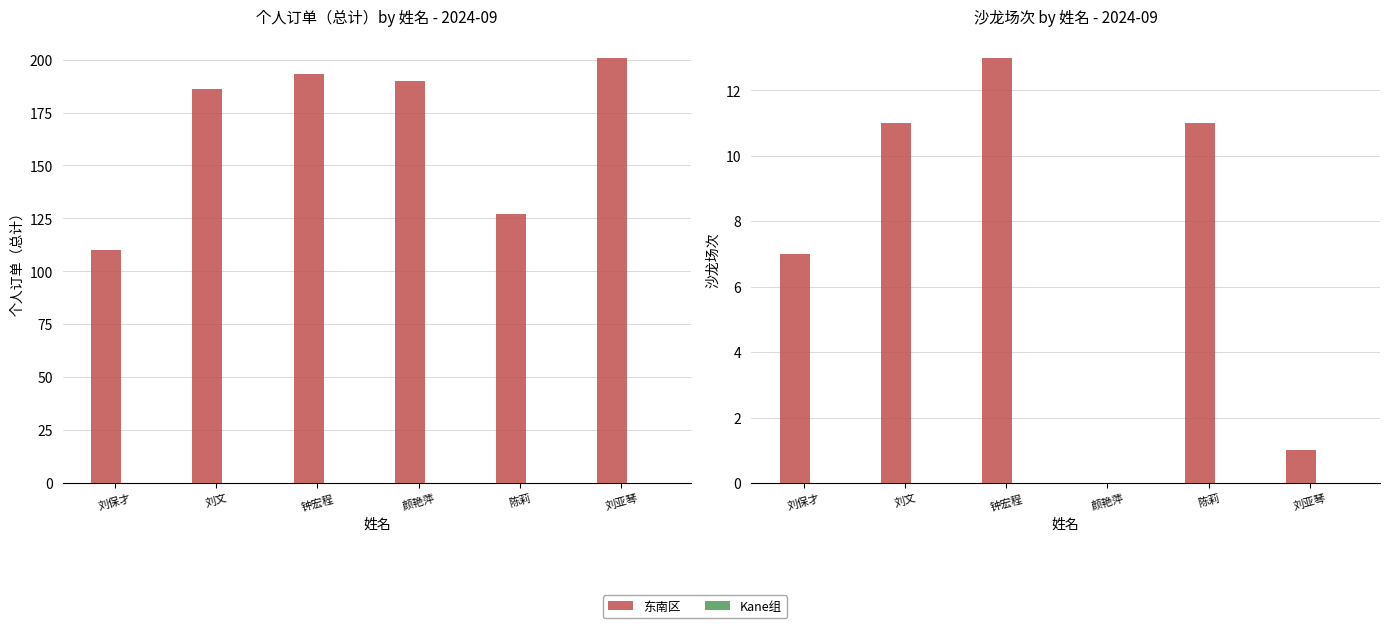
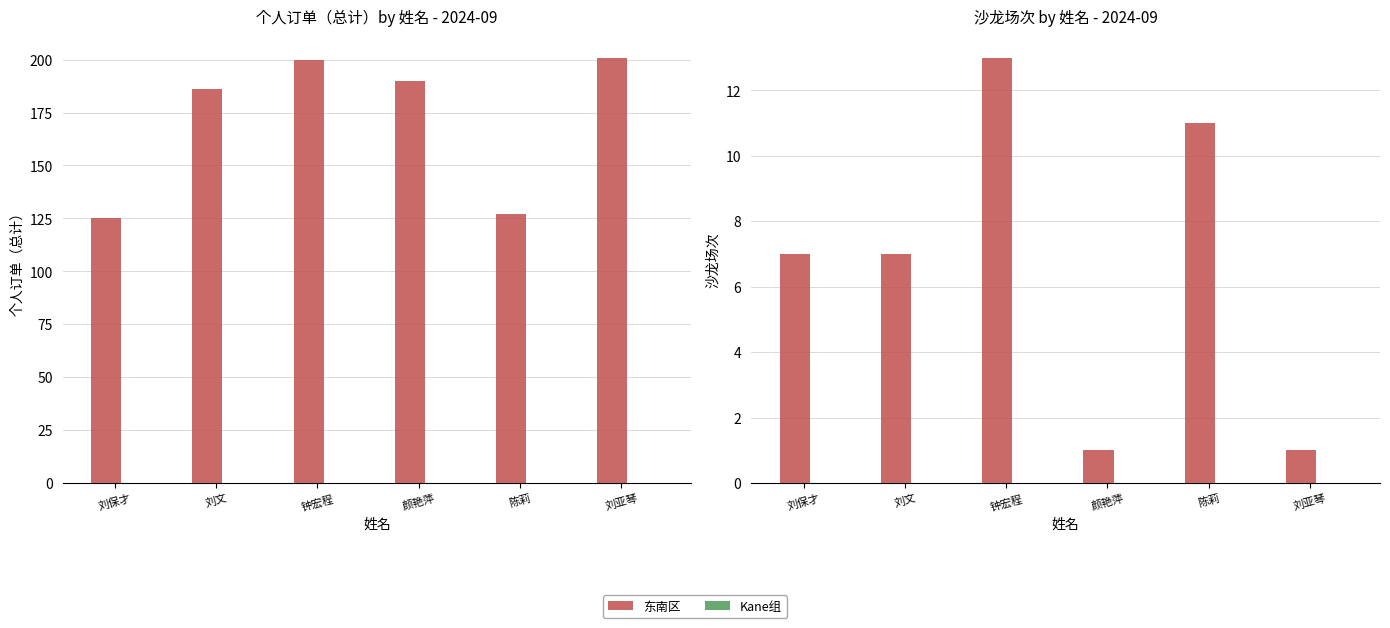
个人订单（总计）by 姓名 - 2024-09, 东南区, 刘保才: 110 -> 125
个人订单（总计）by 姓名 - 2024-09, 东南区, 钟宏程: 193 -> 200
沙龙场次 by 姓名 - 2024-09, 东南区, 刘文: 11 -> 7
沙龙场次 by 姓名 - 2024-09, 东南区, 颜艳萍: 0 -> 1
